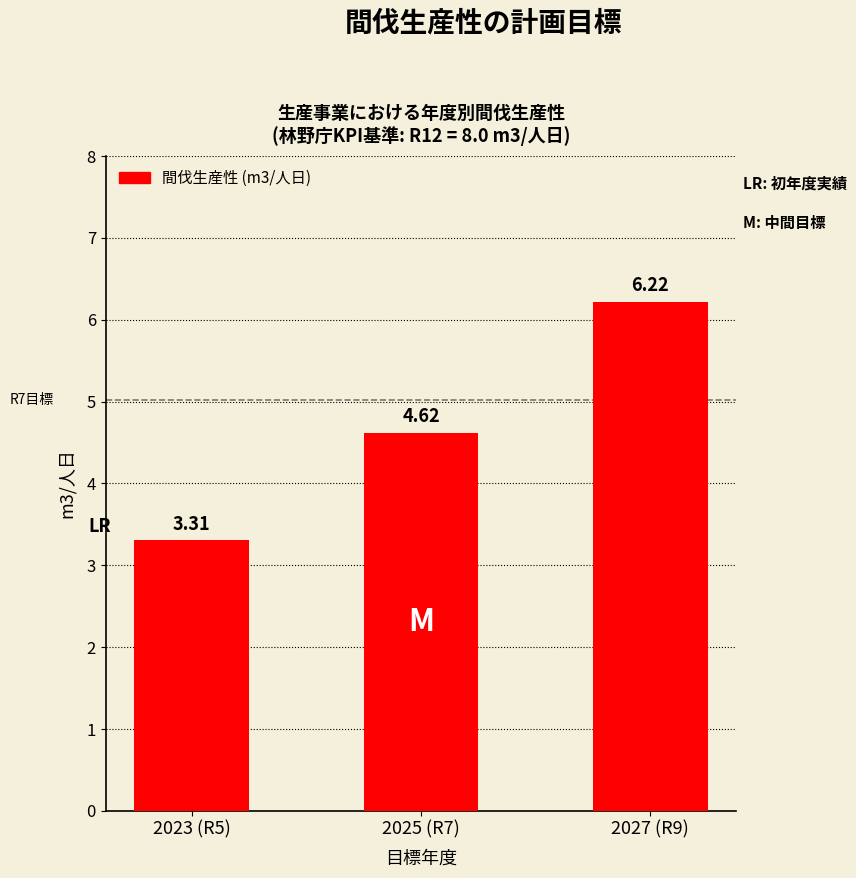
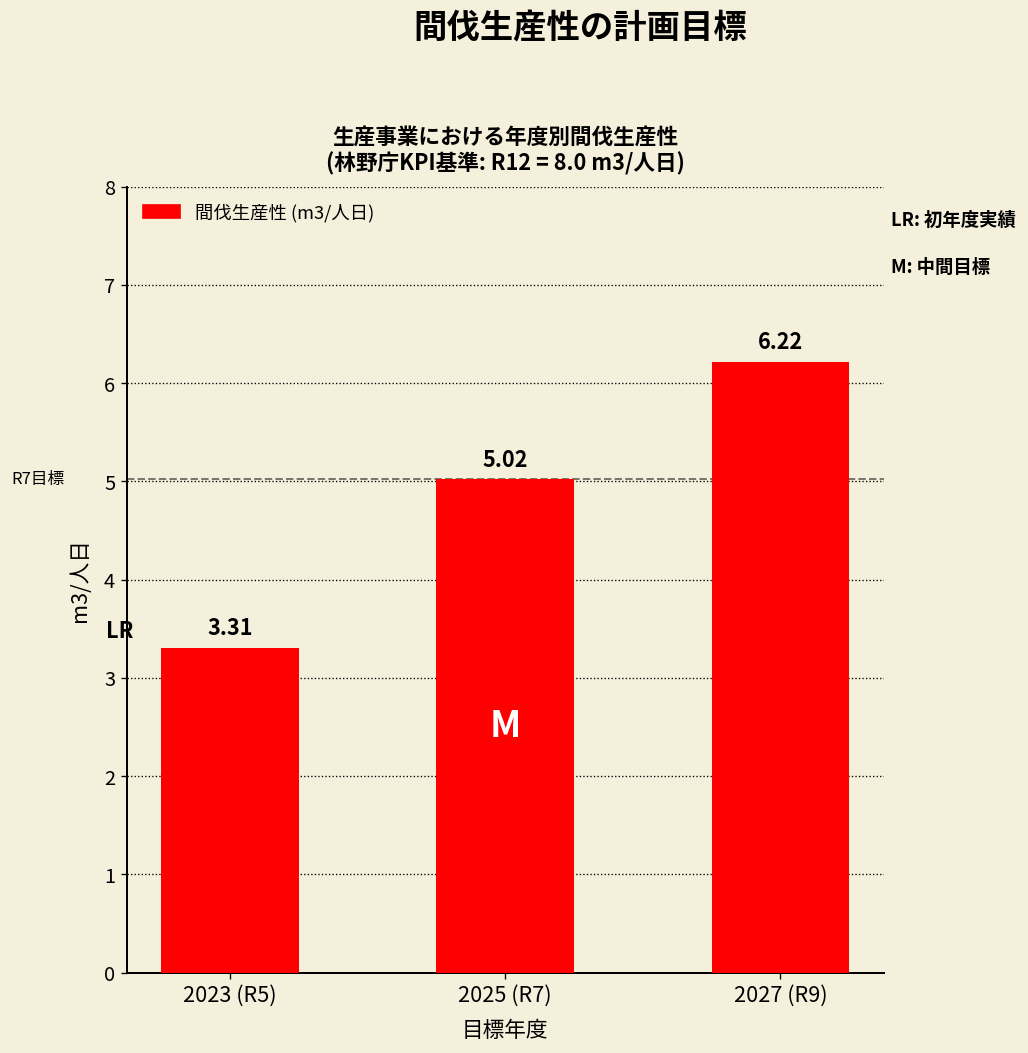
2025 (R7): 4.62 -> 5.02
